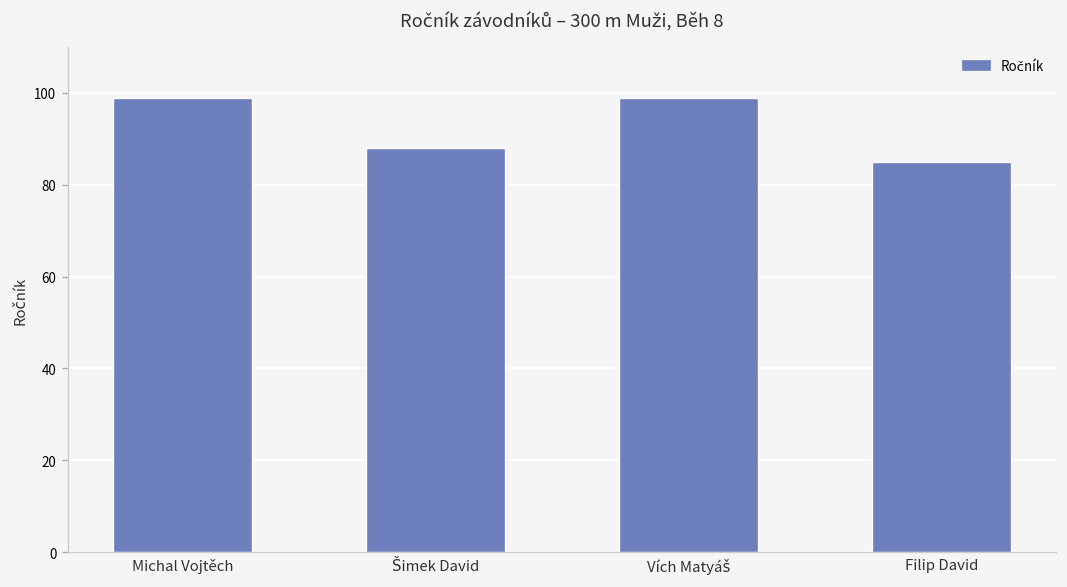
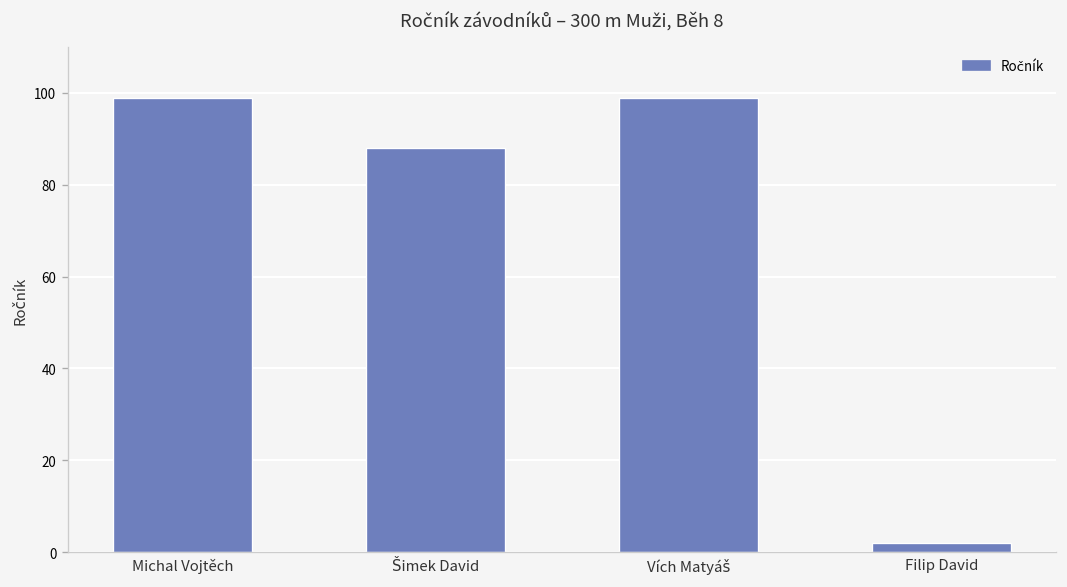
Filip David: 85 -> 2
